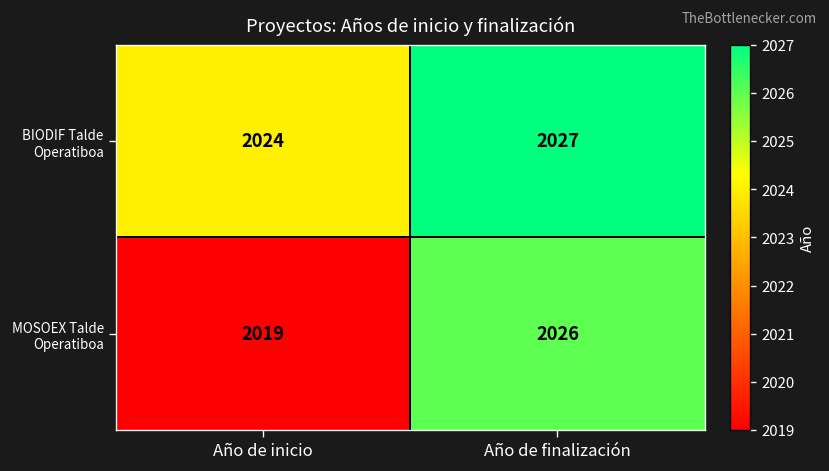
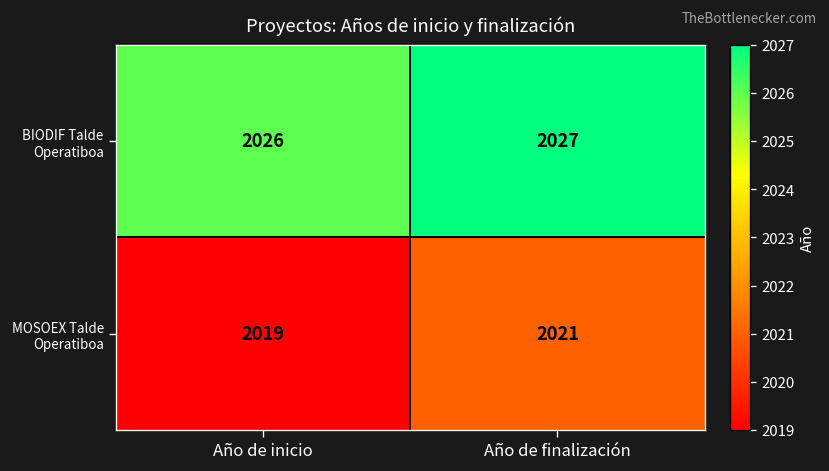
BIODIF Talde Operatiboa, Año de inicio: 2024 -> 2026
MOSOEX Talde Operatiboa, Año de finalización: 2026 -> 2021
